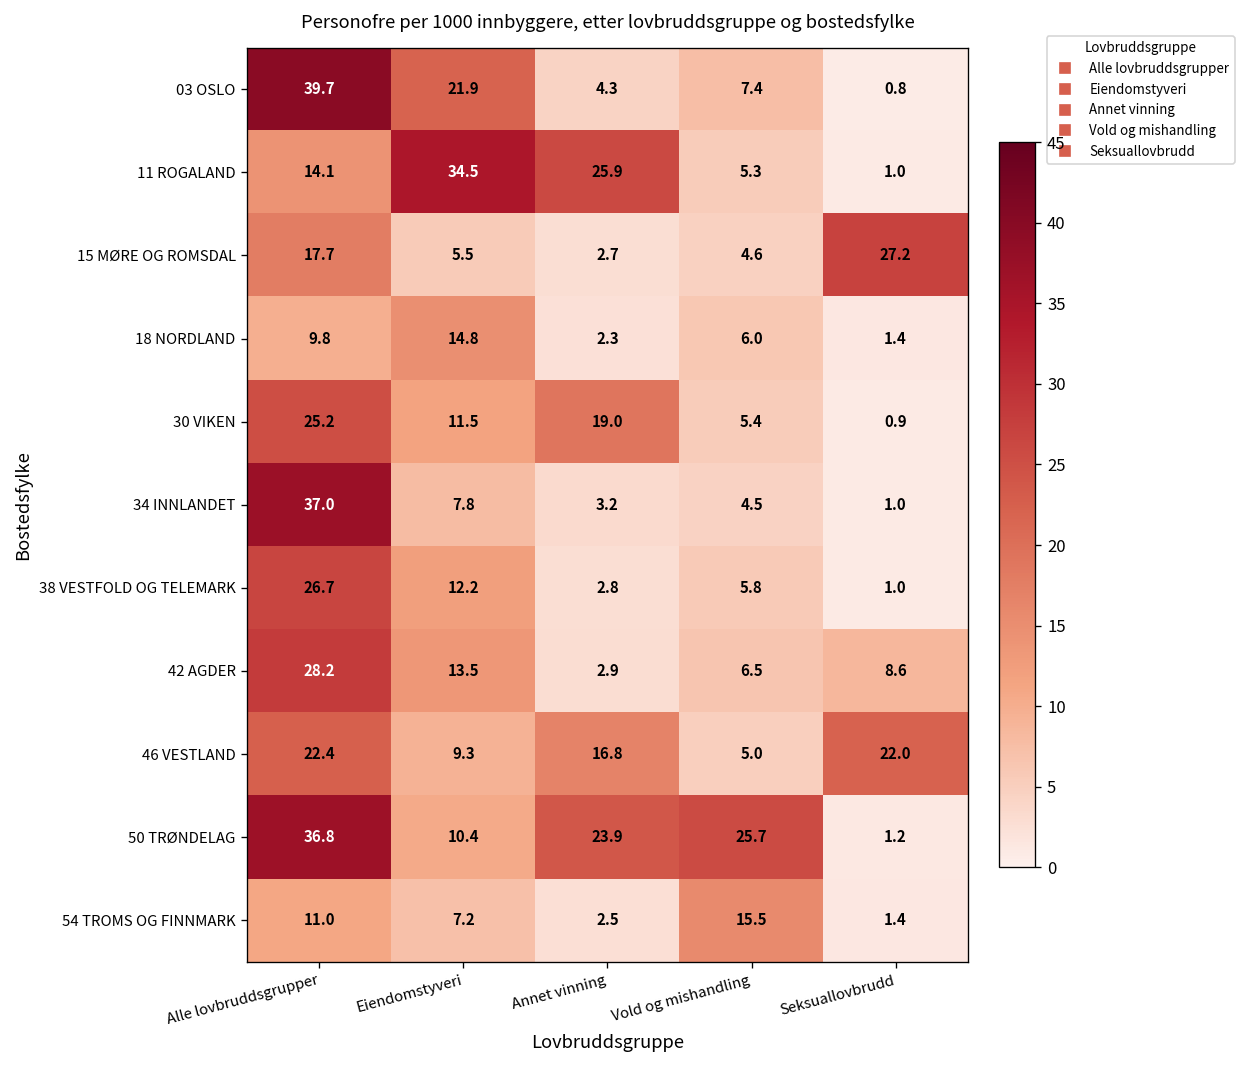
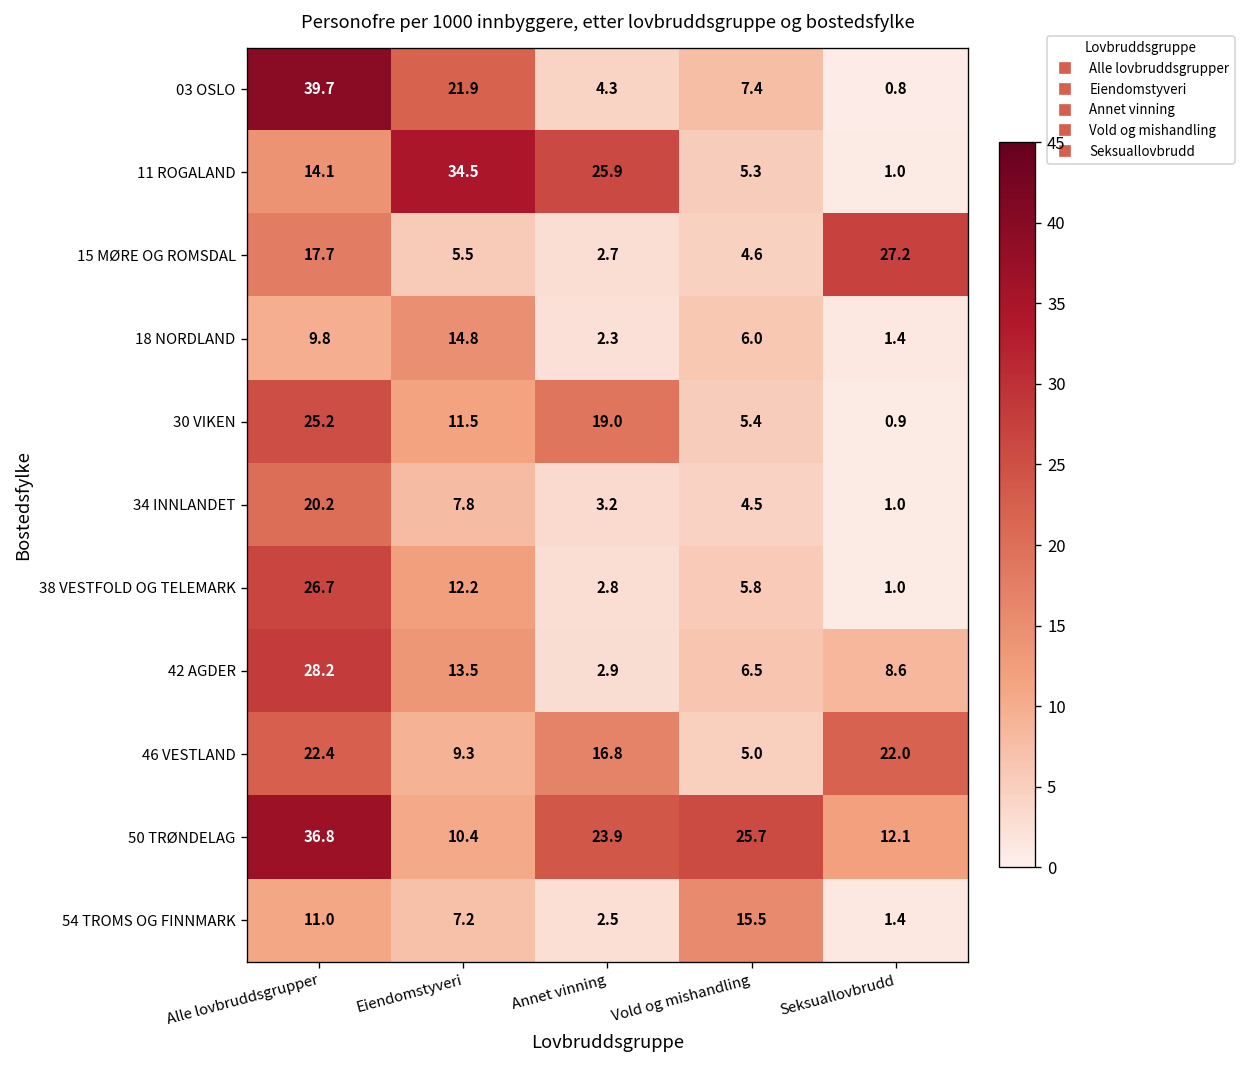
34 INNLANDET, Alle lovbruddsgrupper: 37.0 -> 20.2
50 TRØNDELAG, Seksuallovbrudd: 1.2 -> 12.1
